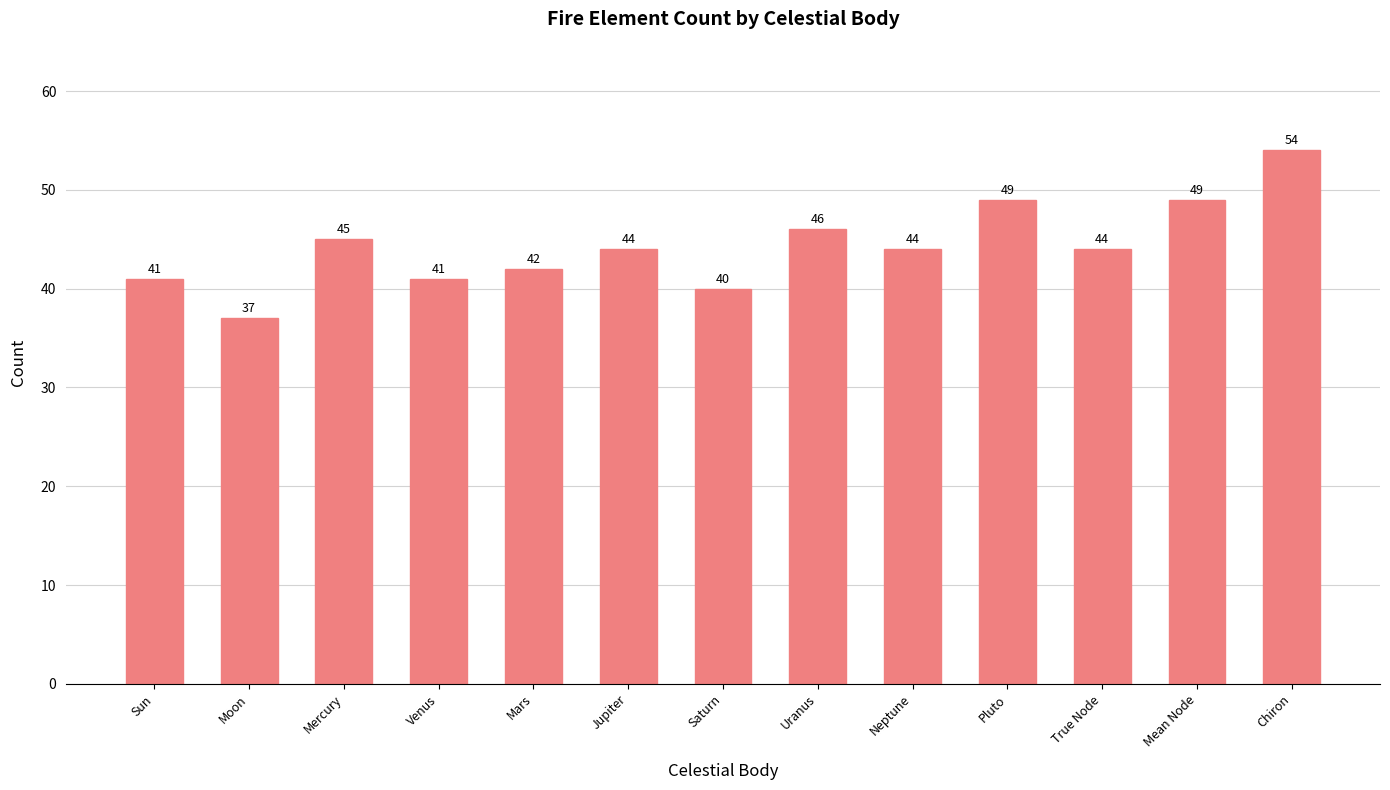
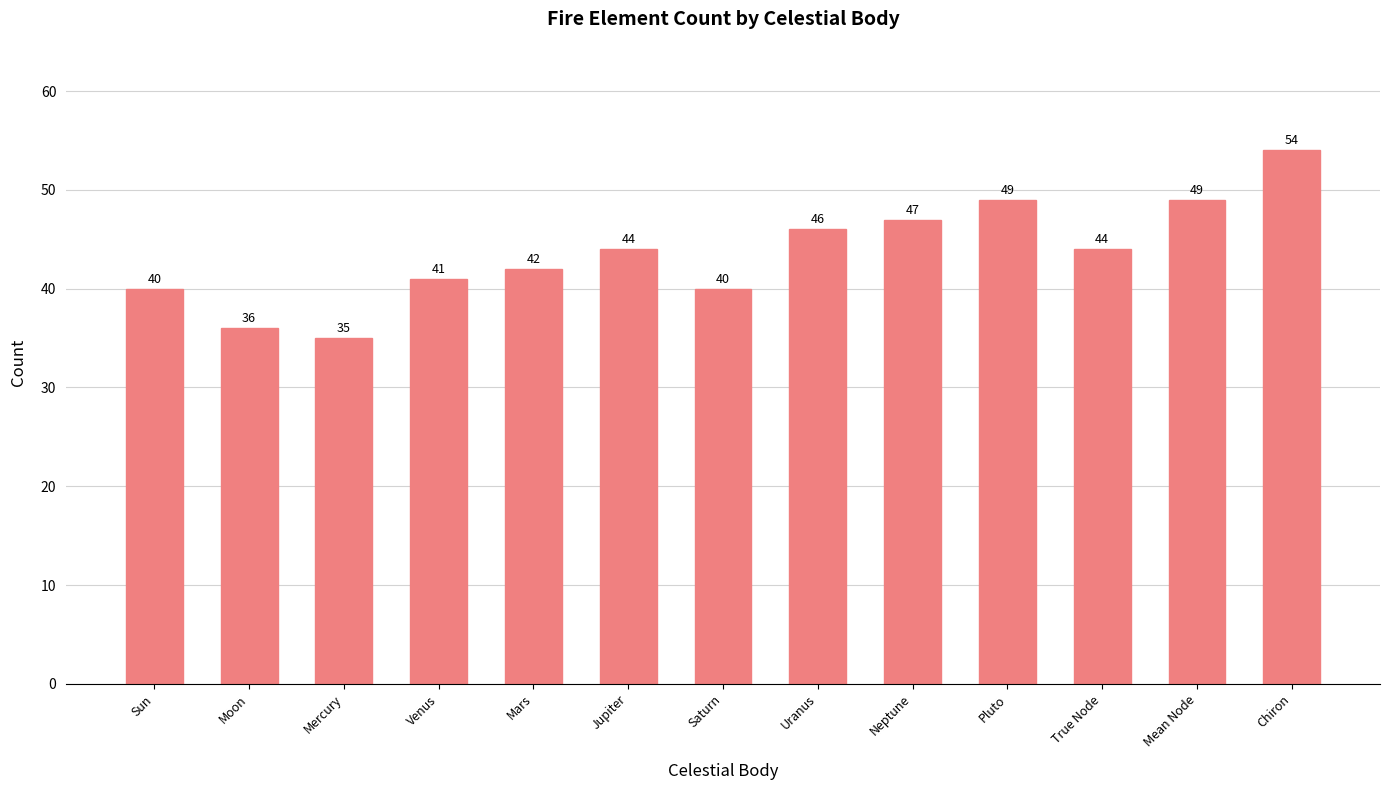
Sun: 41 -> 40
Moon: 37 -> 36
Mercury: 45 -> 35
Neptune: 44 -> 47
